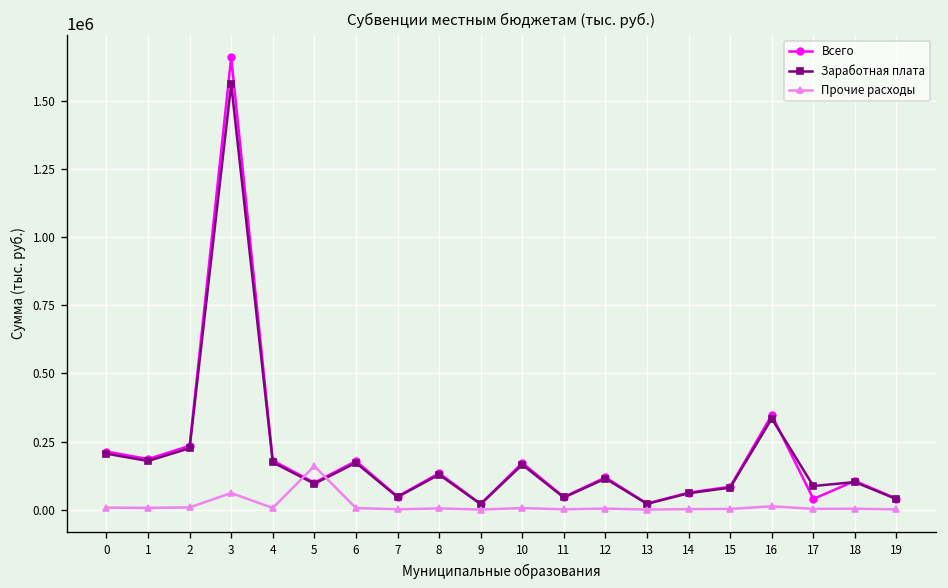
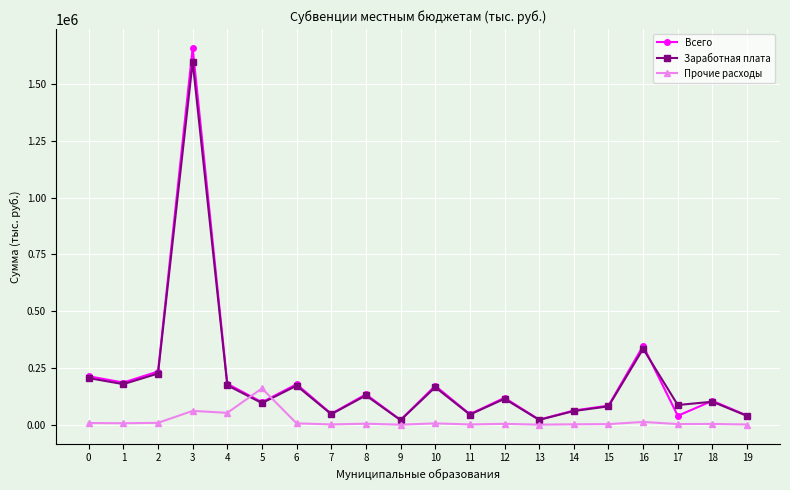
Заработная плата, 3: 1560000 -> 1600000
Прочие расходы, 4: 10000 -> 50000
